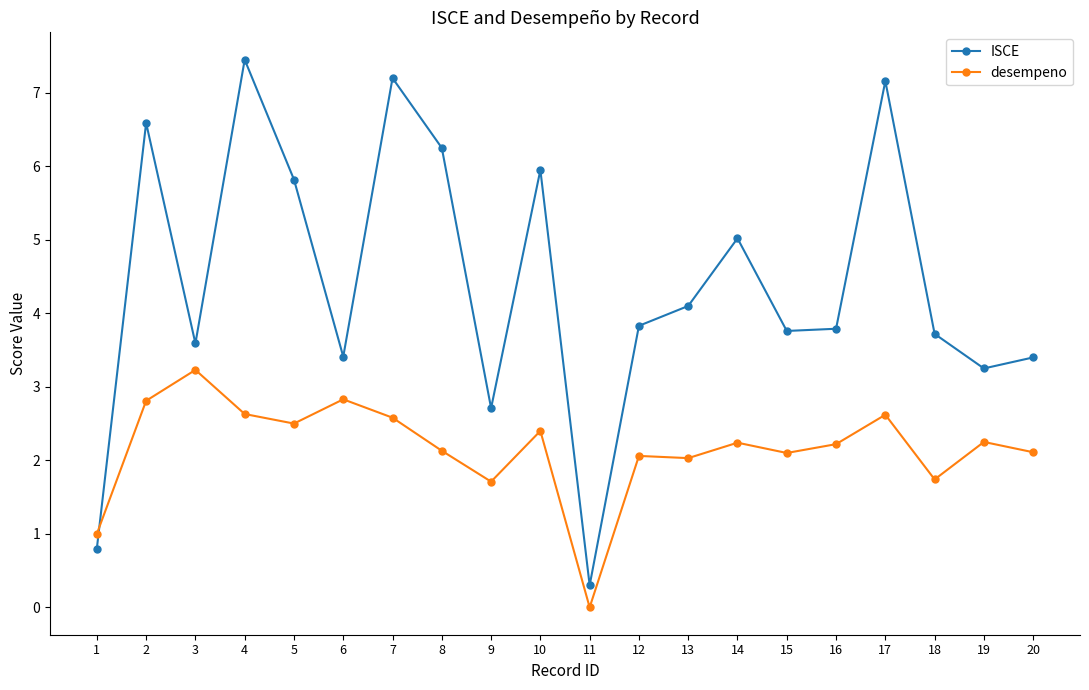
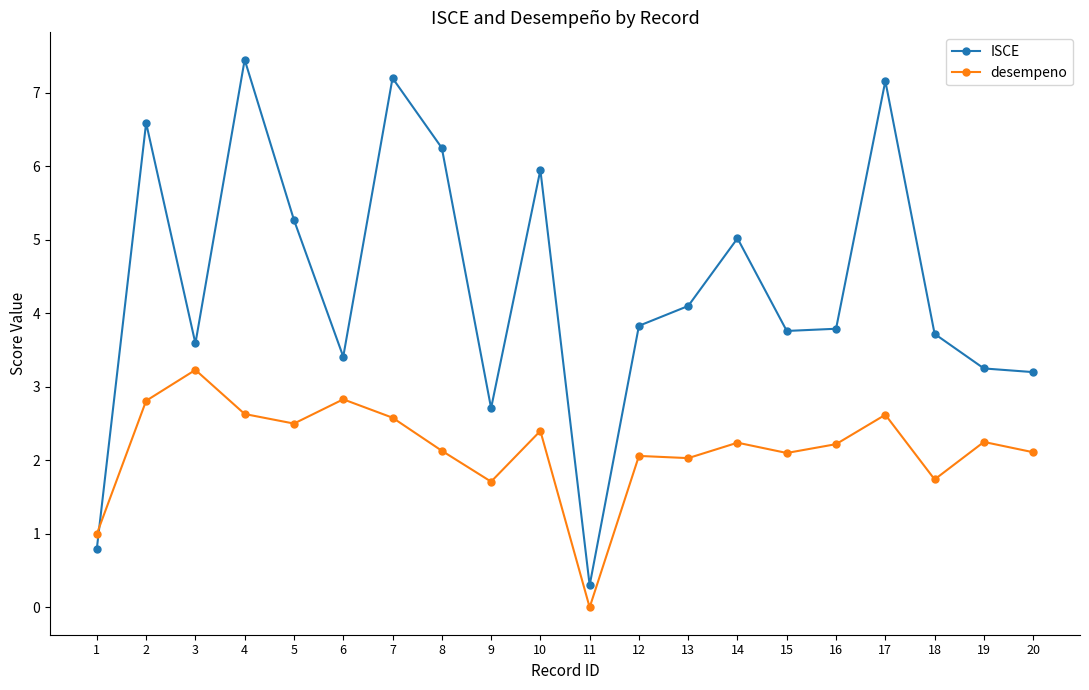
ISCE, 5: 5.8 -> 5.3
ISCE, 20: 3.4 -> 3.2
